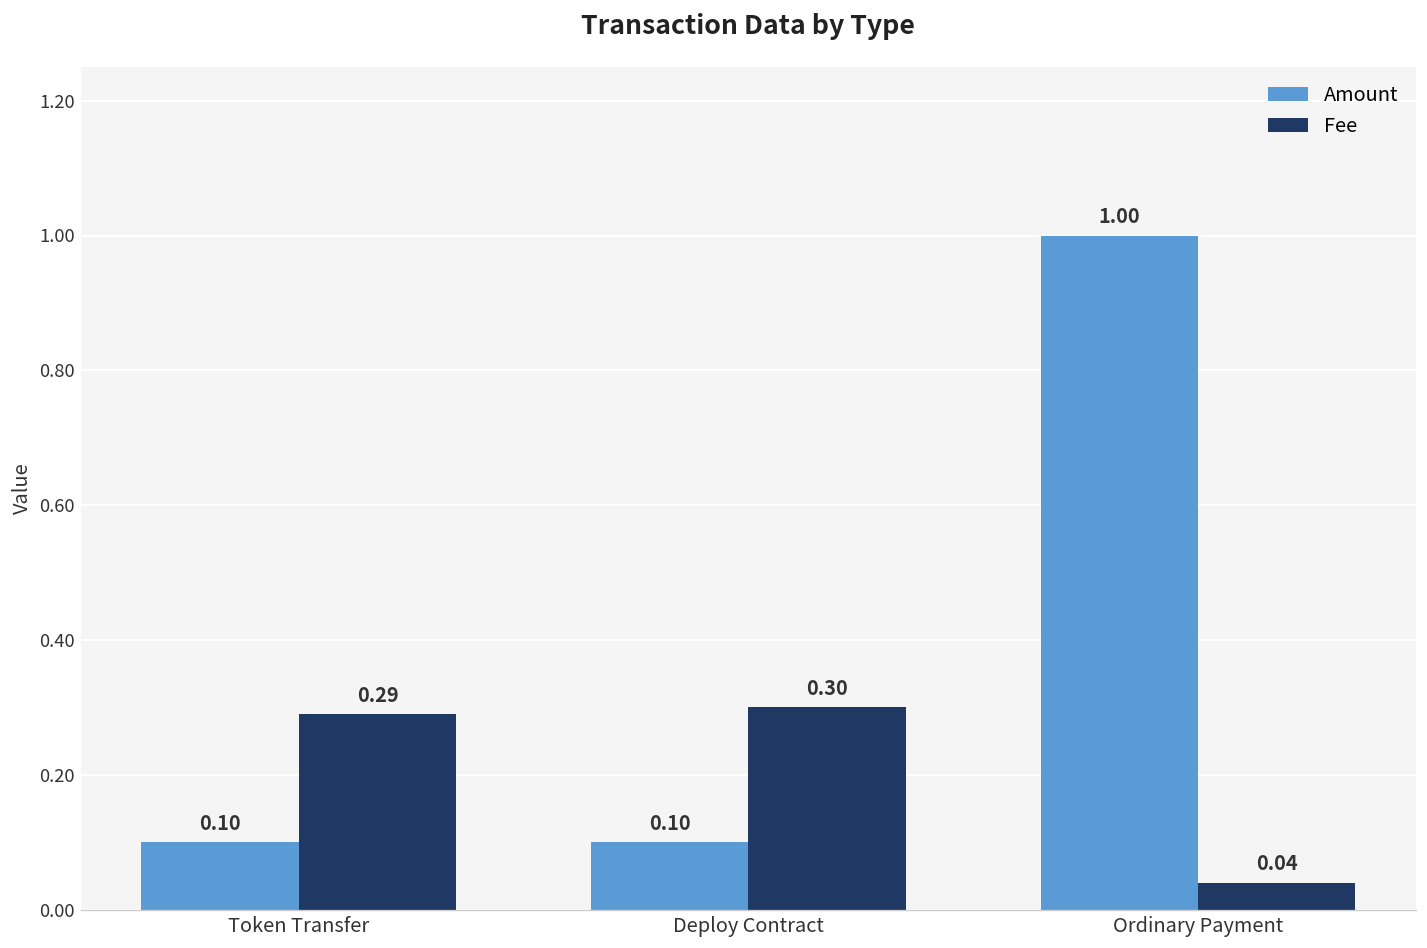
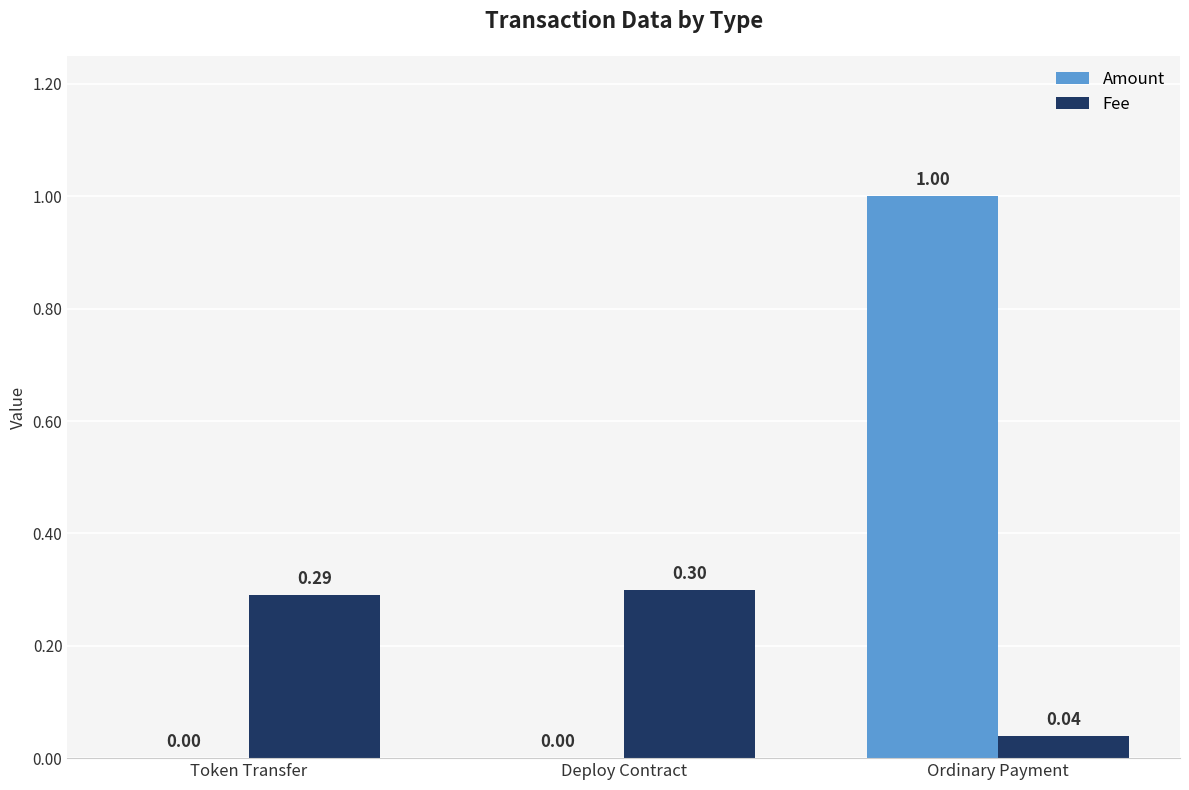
Amount, Token Transfer: 0.10 -> 0.00
Amount, Deploy Contract: 0.10 -> 0.00
